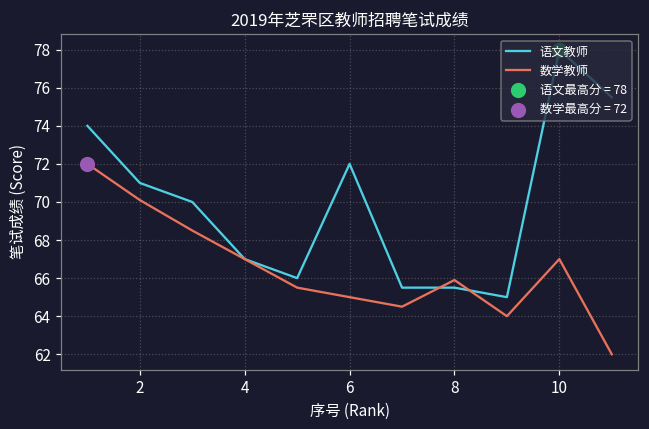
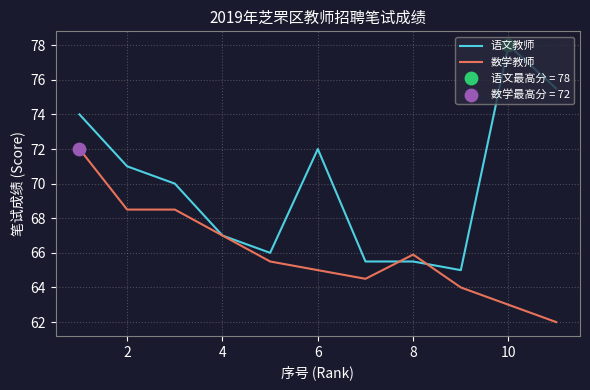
数学教师, 2: 70.1 -> 68.5
数学教师, 10: 67 -> 63
